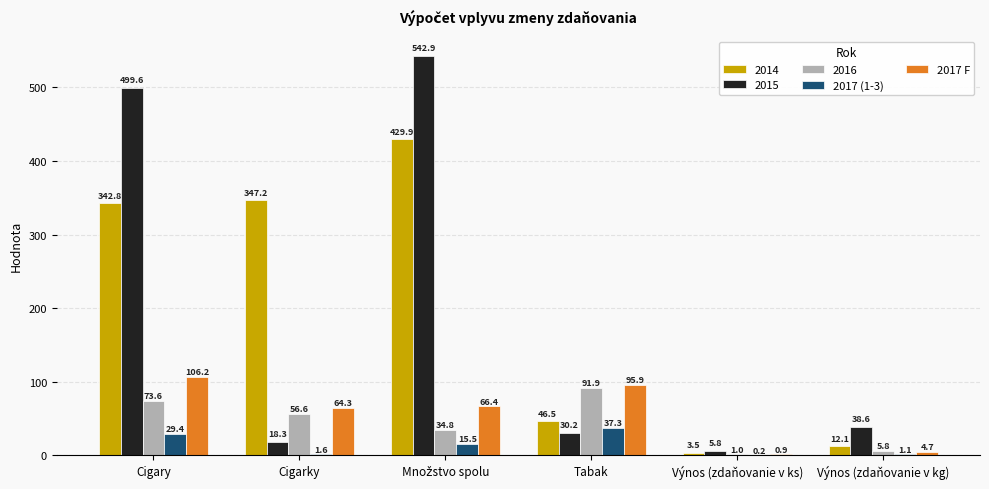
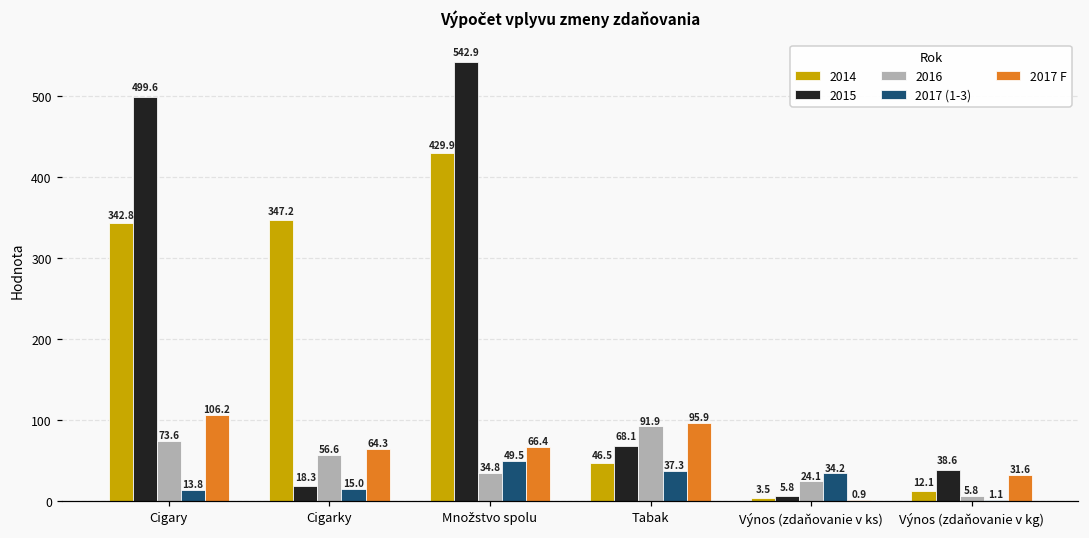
2017 (1-3), Cigary: 29.4 -> 13.8
2017 (1-3), Cigarky: 1.6 -> 15.0
2017 (1-3), Množstvo spolu: 15.5 -> 49.5
2015, Tabak: 30.2 -> 68.1
2016, Výnos (zdaňovanie v ks): 1.0 -> 24.1
2017 (1-3), Výnos (zdaňovanie v ks): 0.2 -> 34.2
2017 F, Výnos (zdaňovanie v kg): 4.7 -> 31.6
